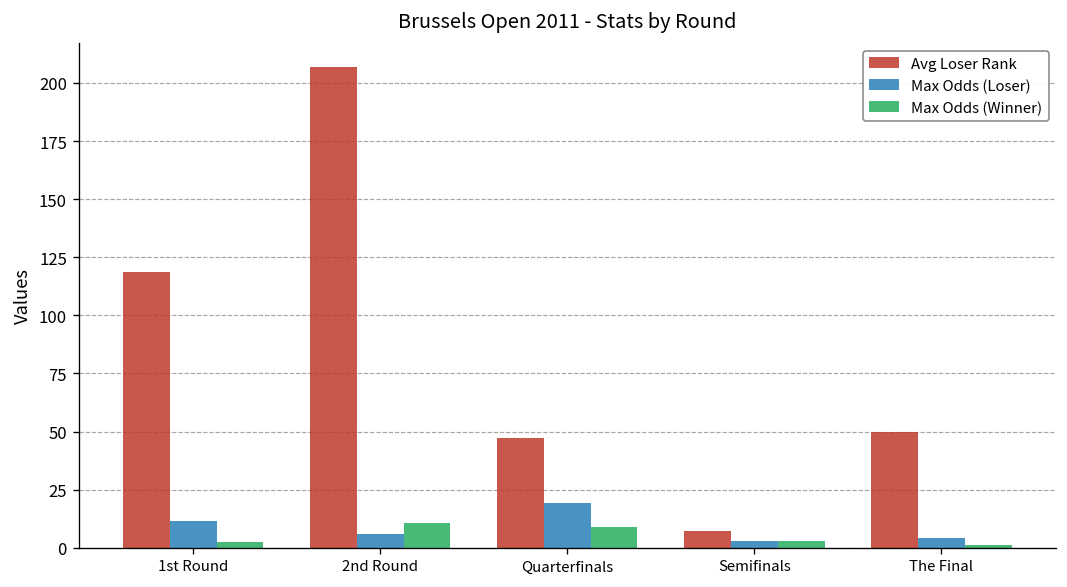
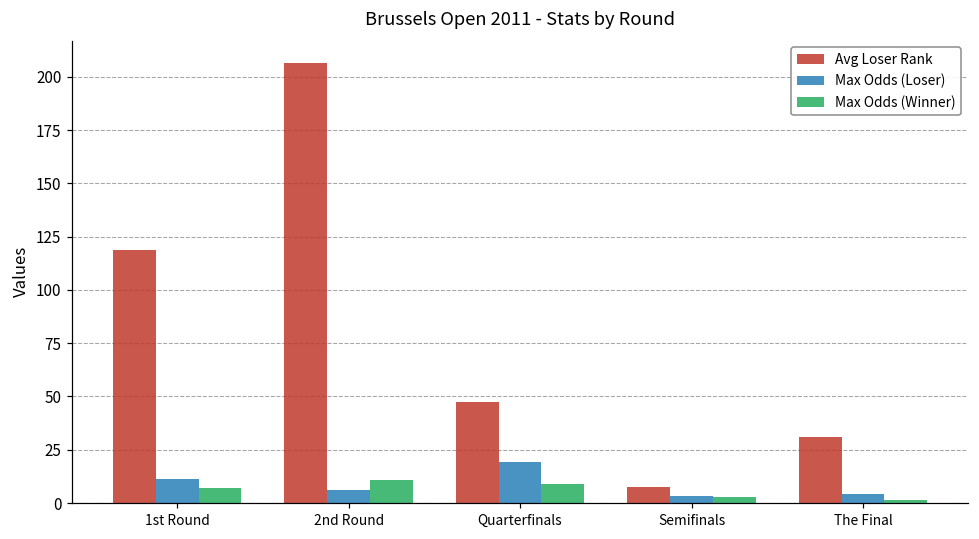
Max Odds (Winner), 1st Round: 3 -> 7
Avg Loser Rank, The Final: 50 -> 31
